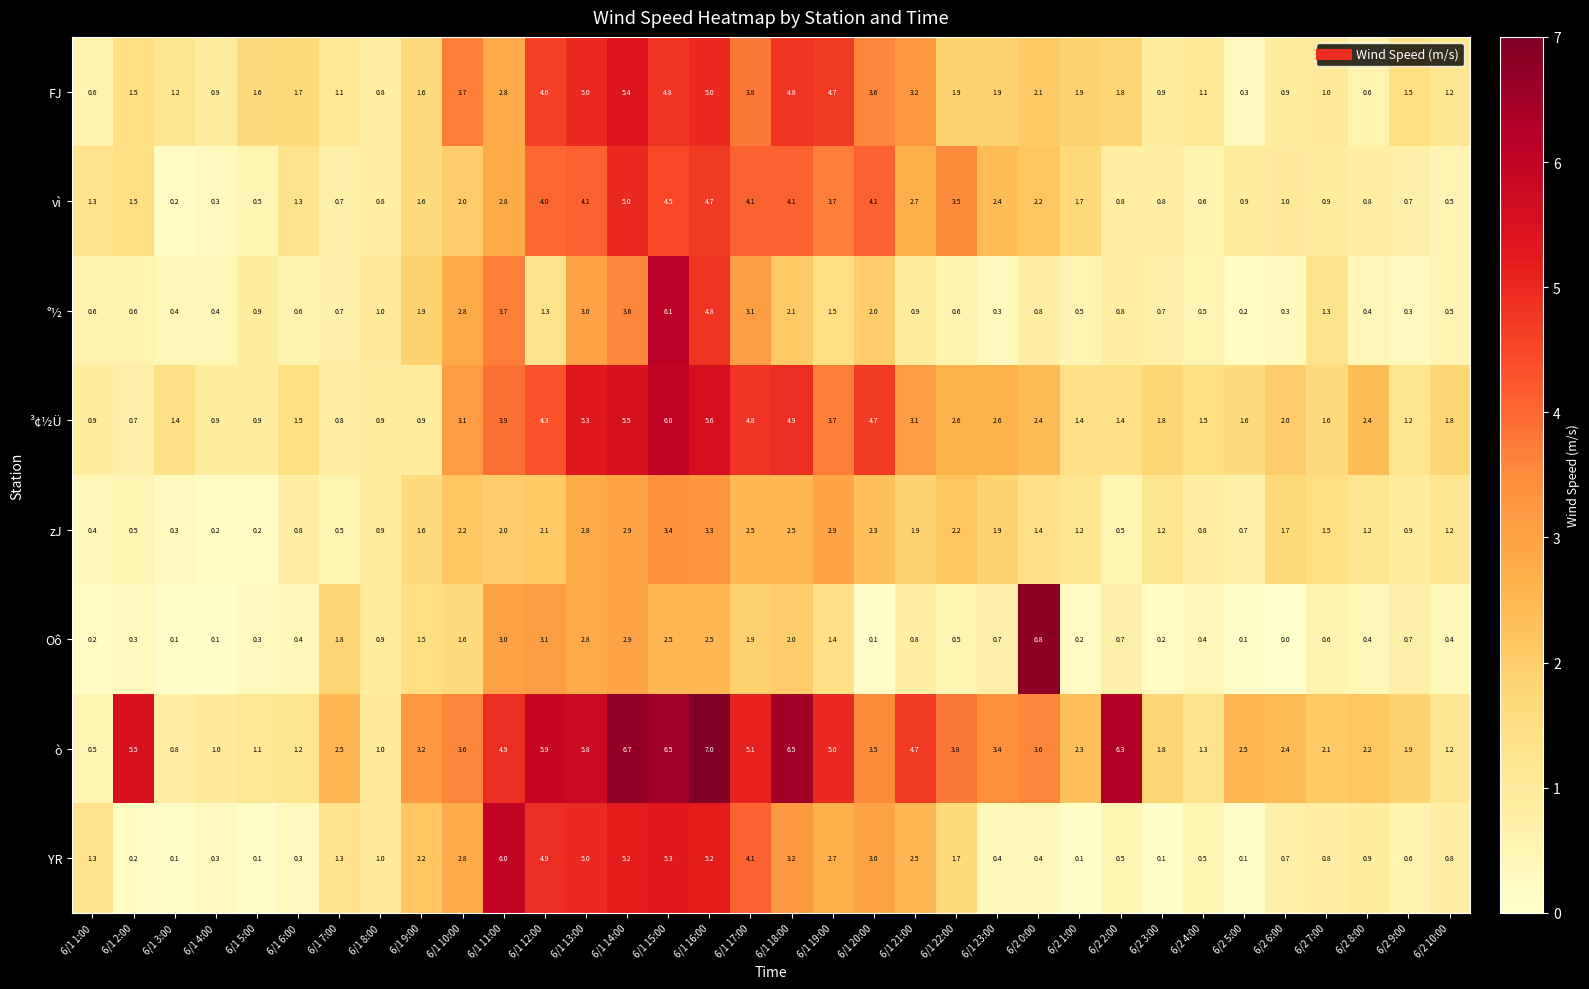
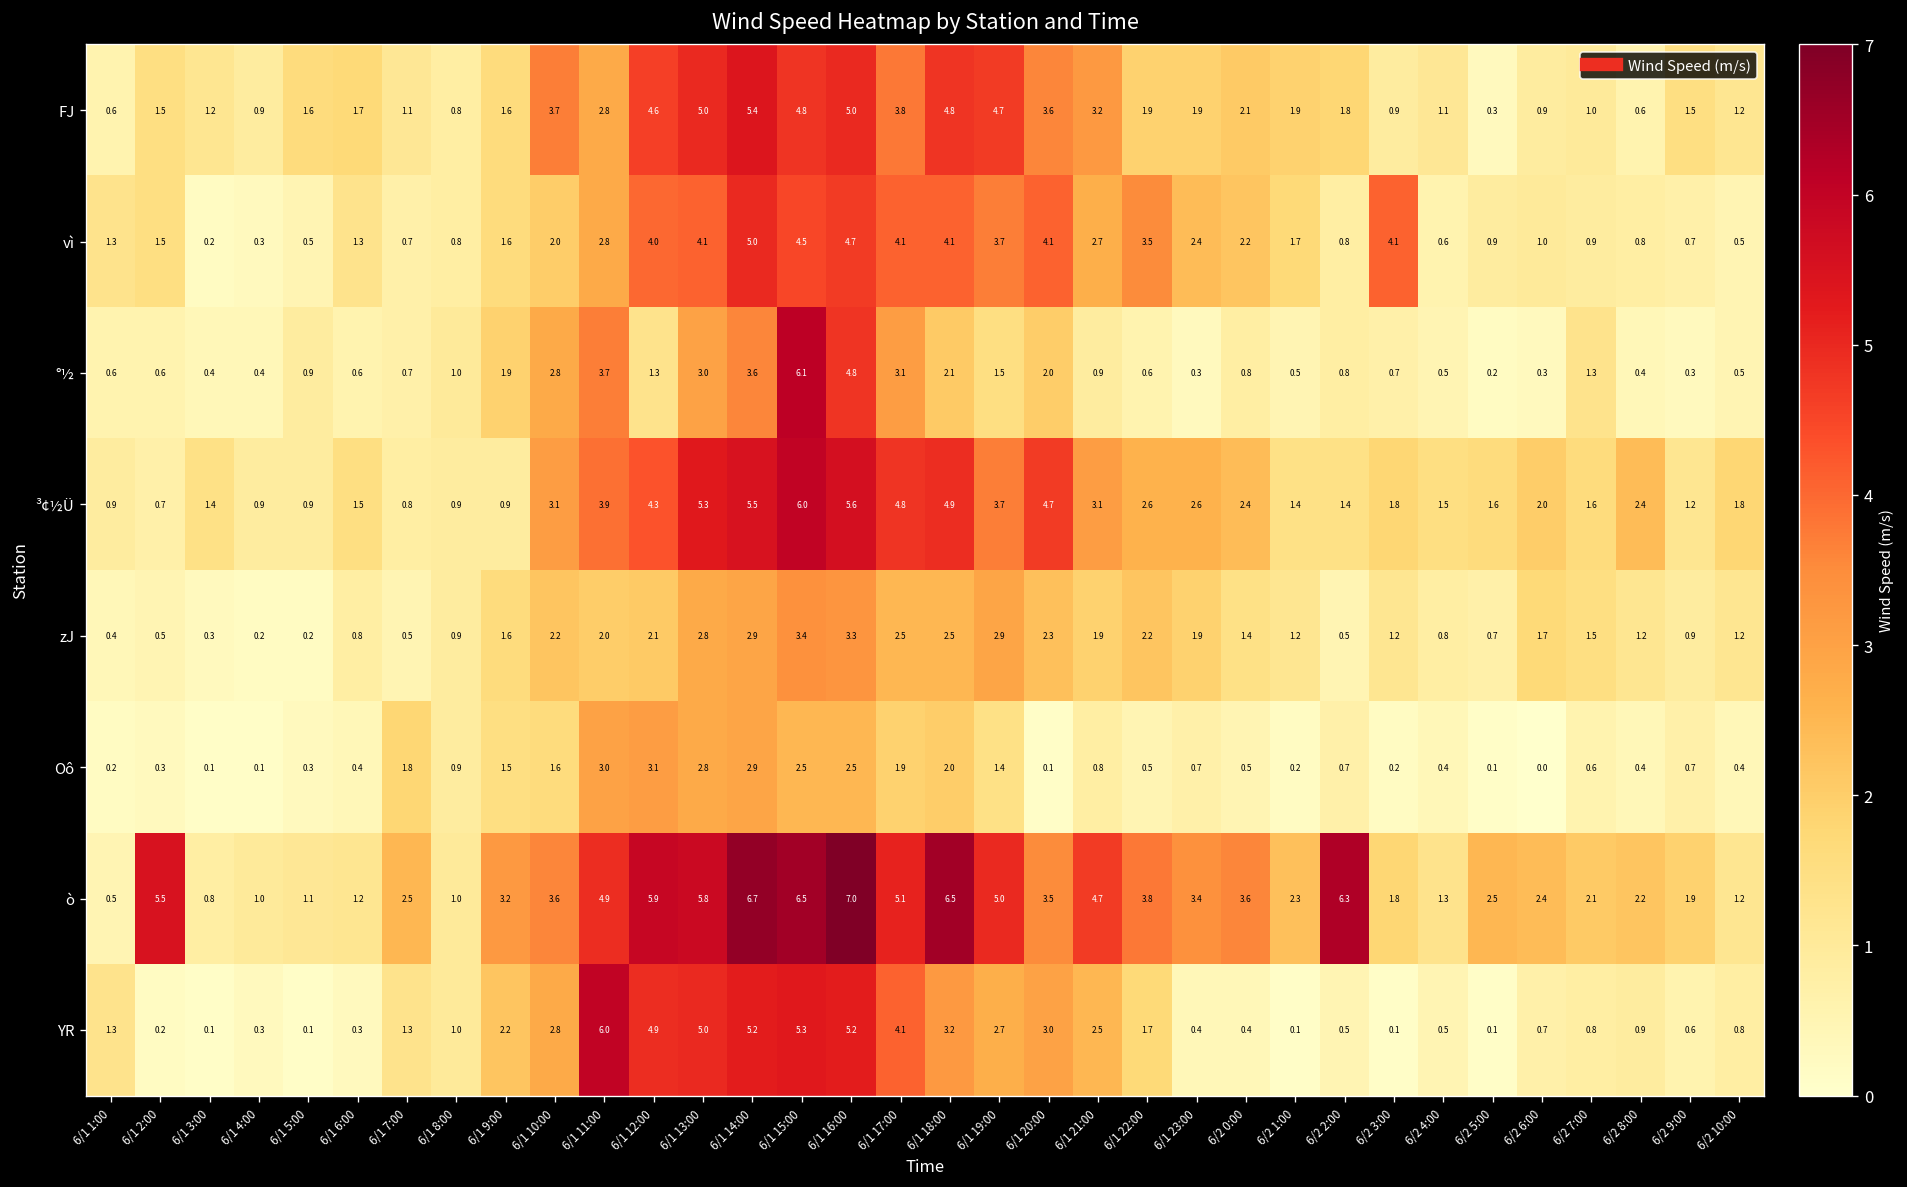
vì, 6/2 3:00: 0.8 -> 4.1
Oô, 6/2 0:00: 6.8 -> 0.5
